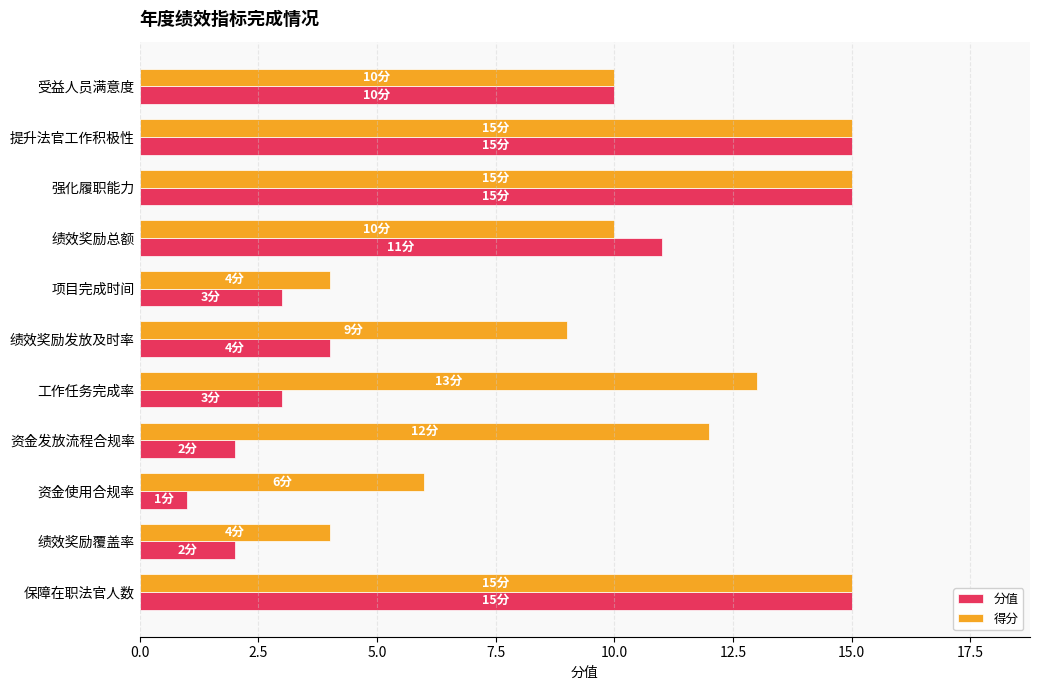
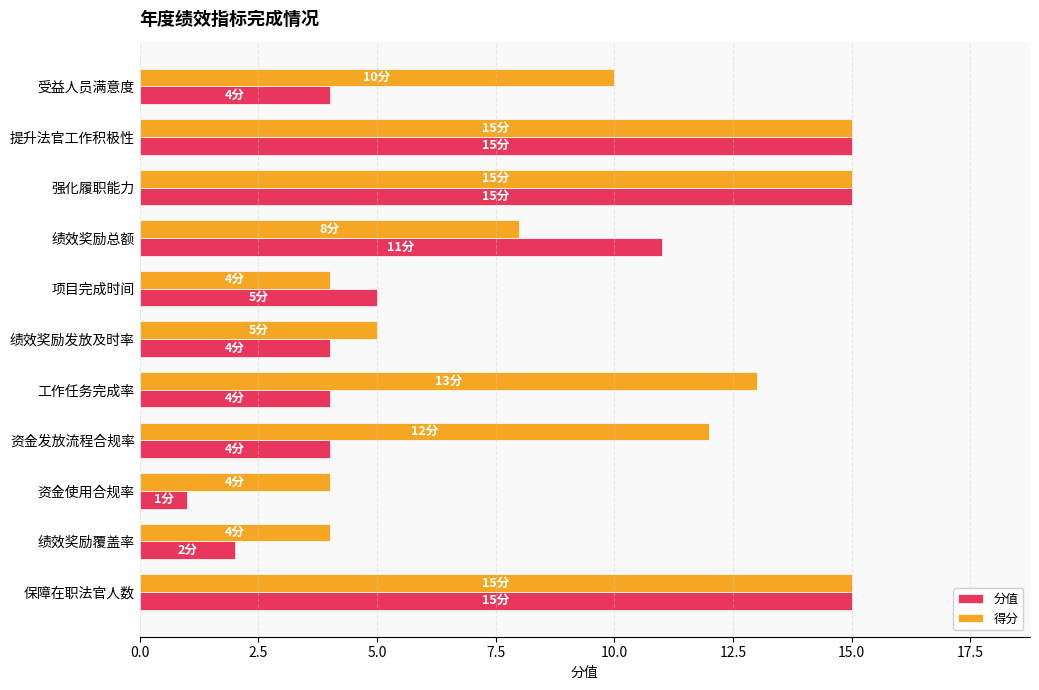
分值, 受益人员满意度: 10分 -> 4分
得分, 绩效奖励总额: 10分 -> 8分
分值, 项目完成时间: 3分 -> 5分
得分, 绩效奖励发放及时率: 9分 -> 5分
分值, 工作任务完成率: 3分 -> 4分
分值, 资金发放流程合规率: 2分 -> 4分
得分, 资金使用合规率: 6分 -> 4分
